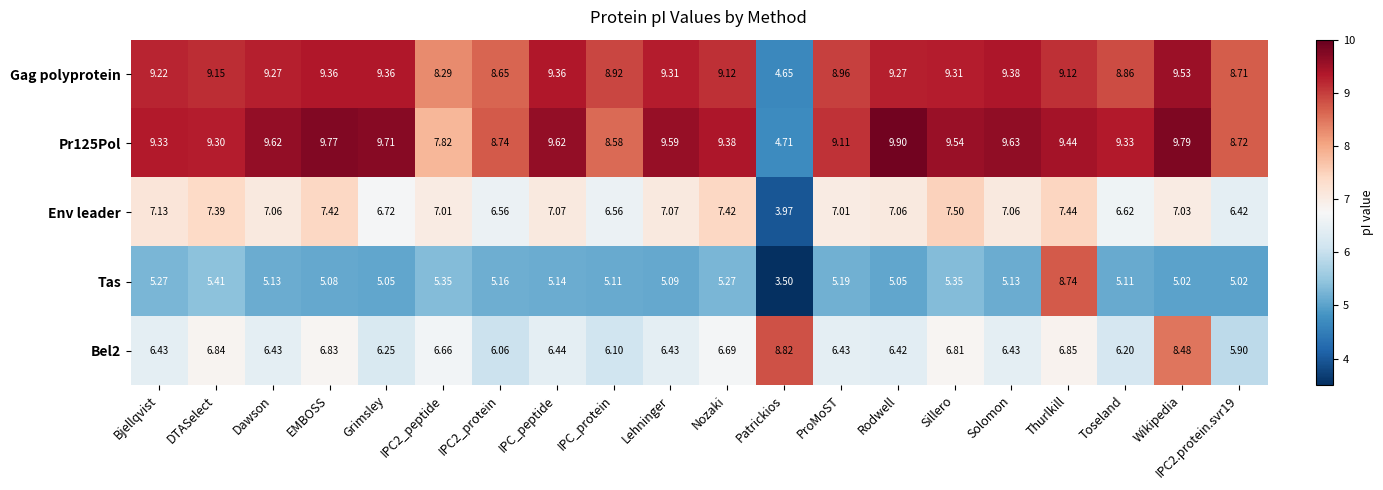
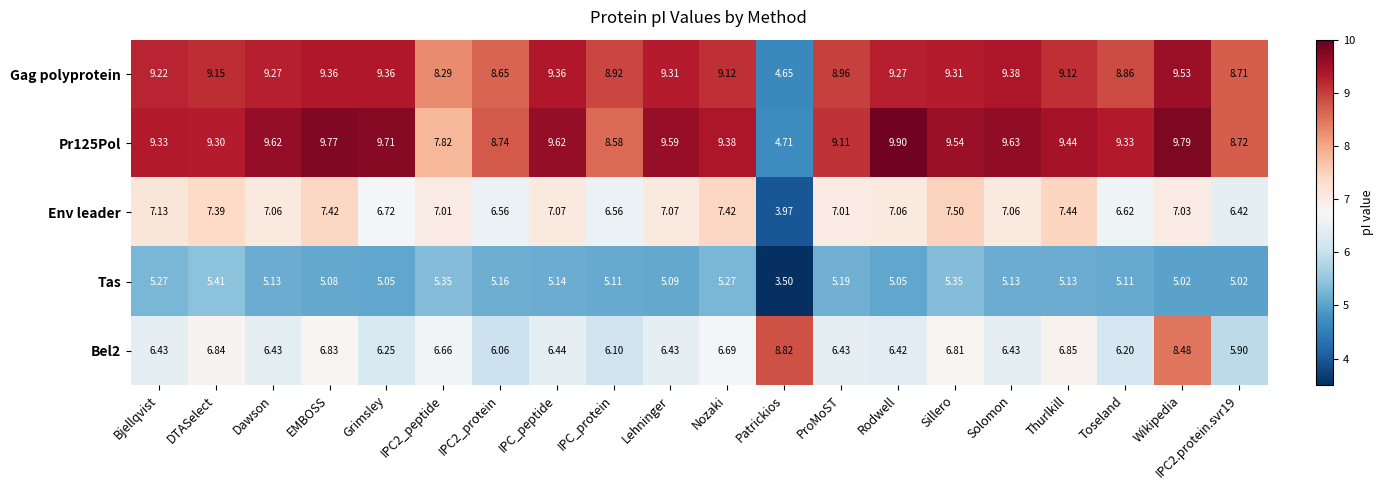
Tas, Thurlkill: 8.74 -> 5.13
